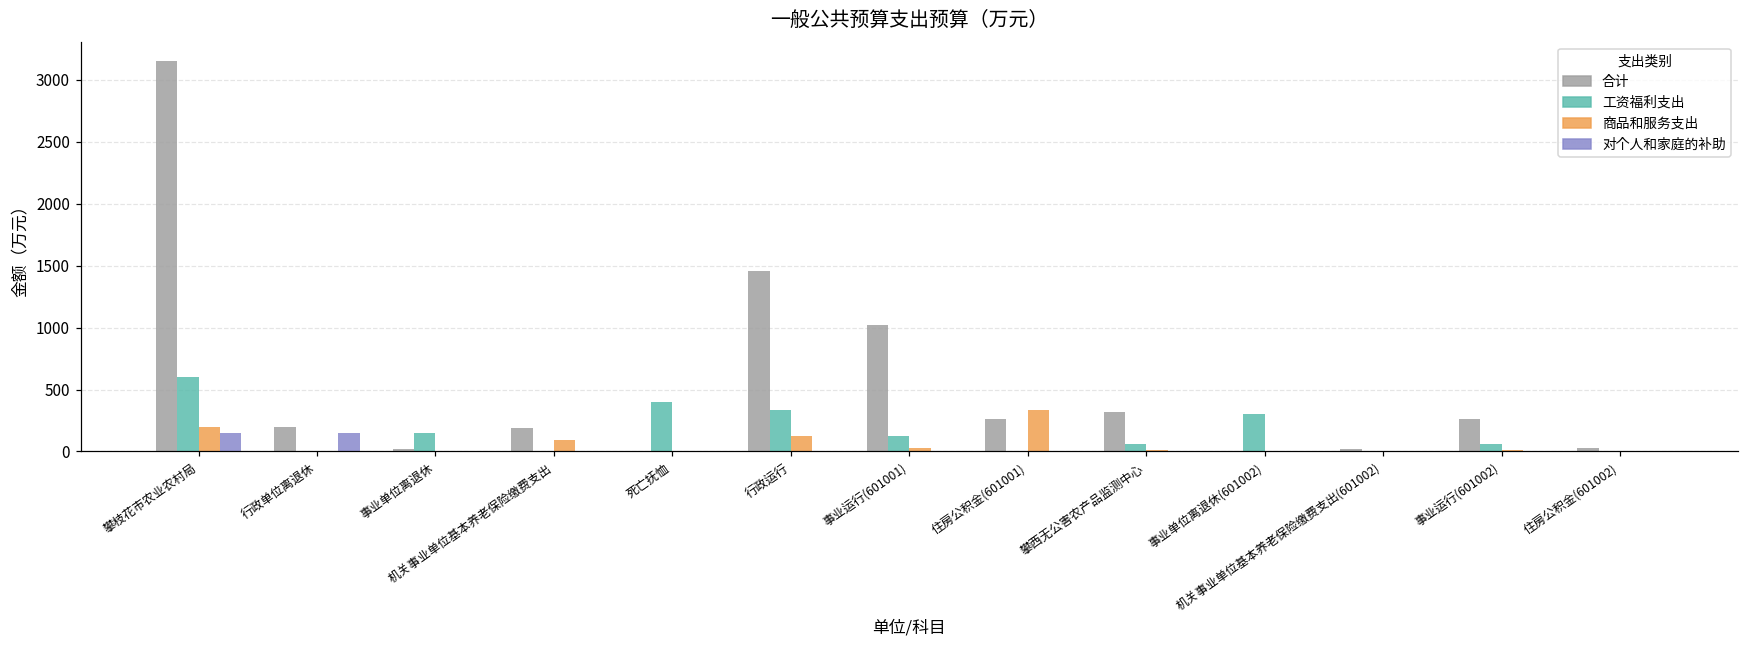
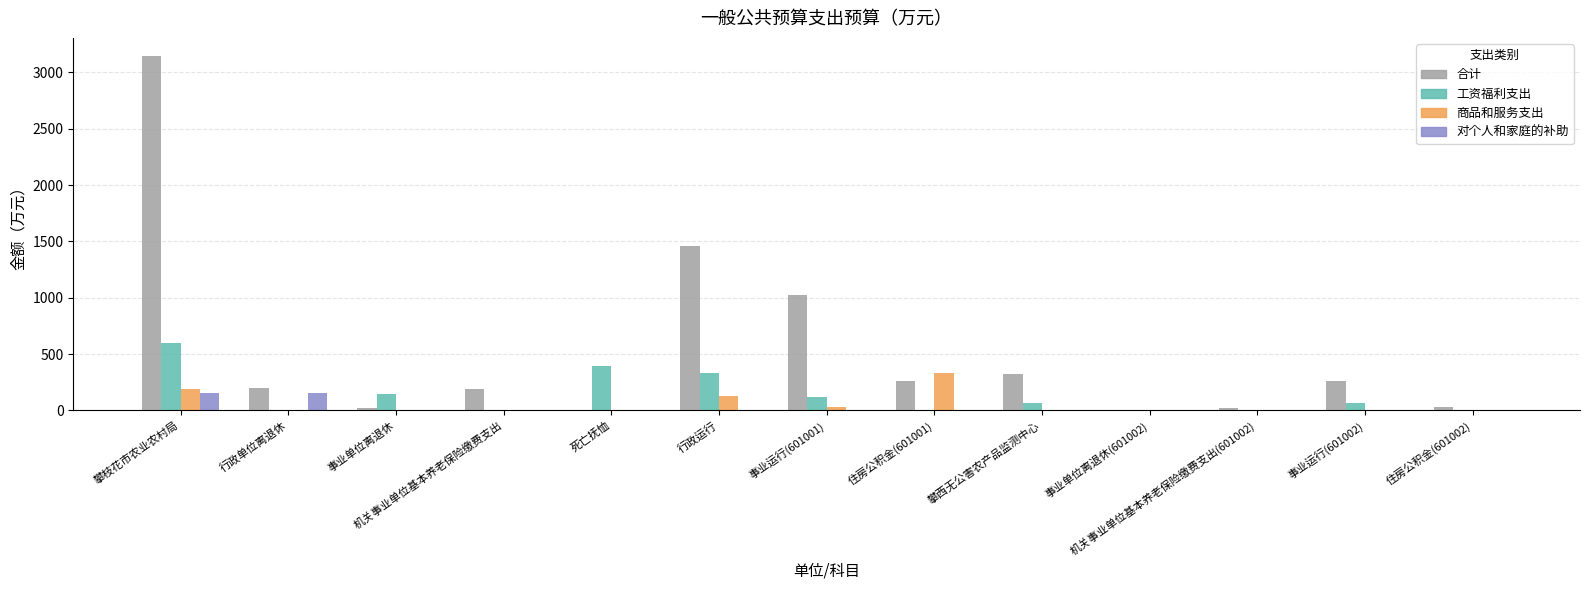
商品和服务支出, 机关事业单位基本养老保险缴费支出: 100 -> 0
工资福利支出, 事业单位离退休(601002): 300 -> 0
